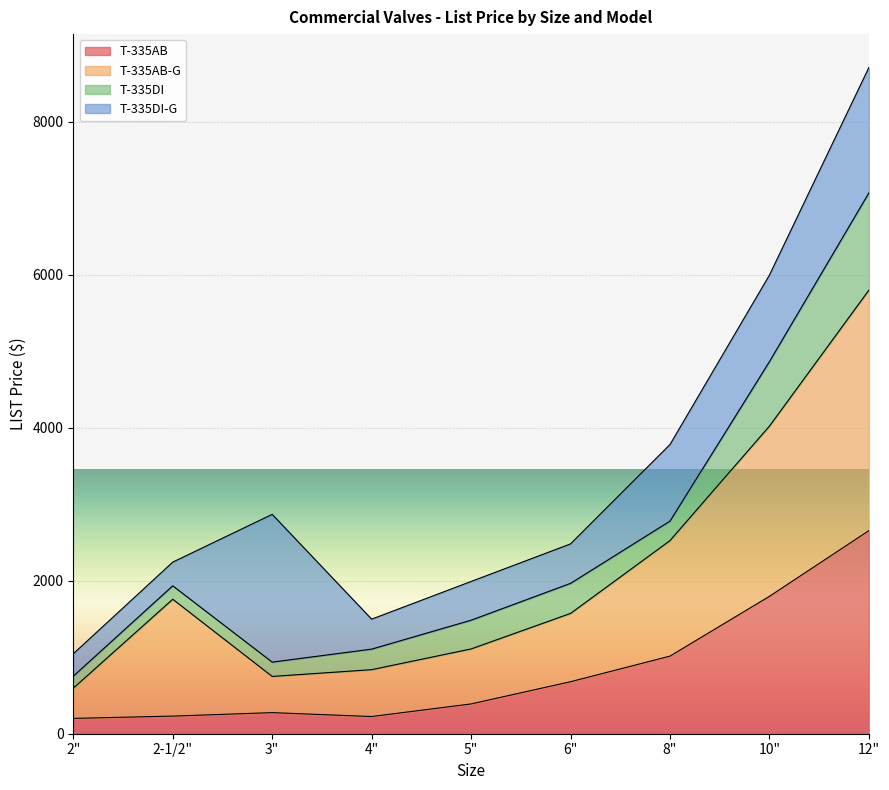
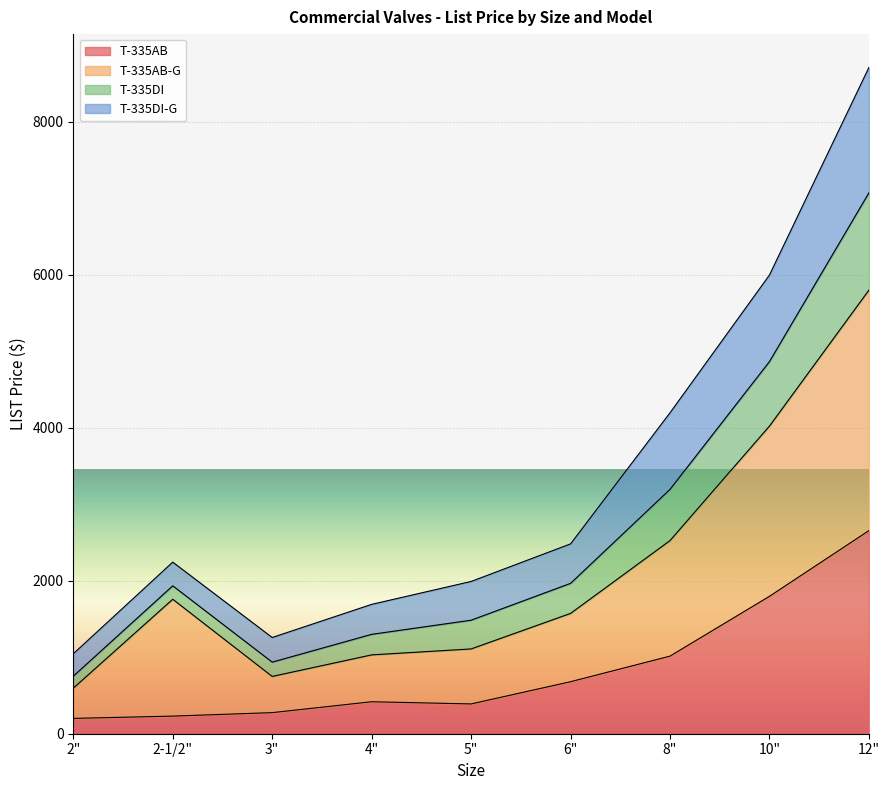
T-335DI-G, 3": 1900 -> 300
T-335AB, 4": 200 -> 400
T-335DI, 8": 300 -> 700
